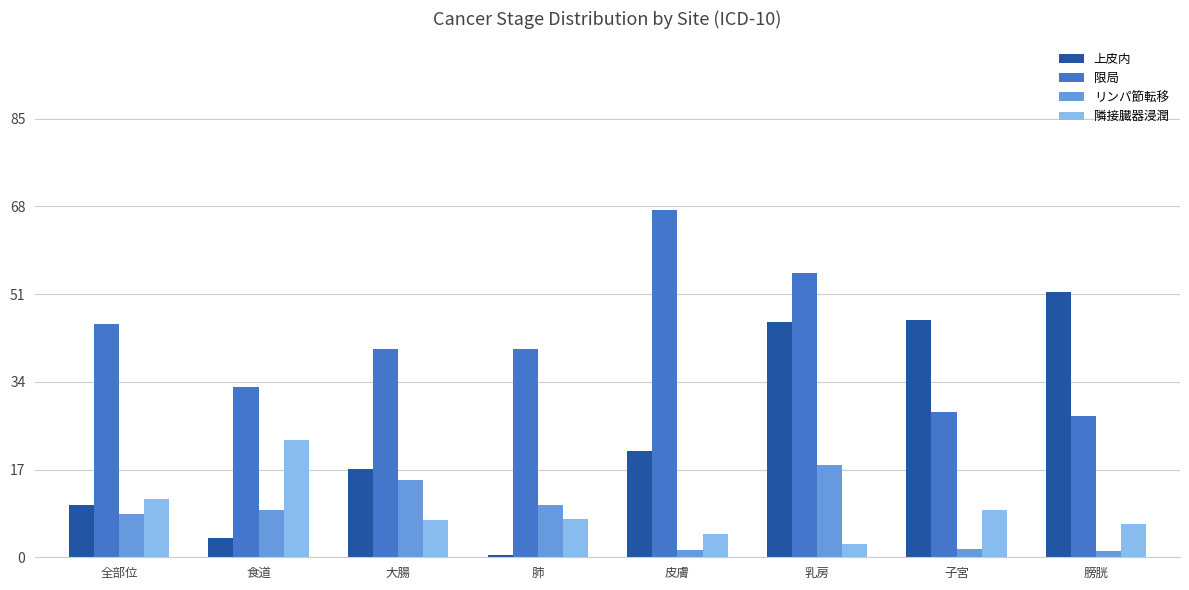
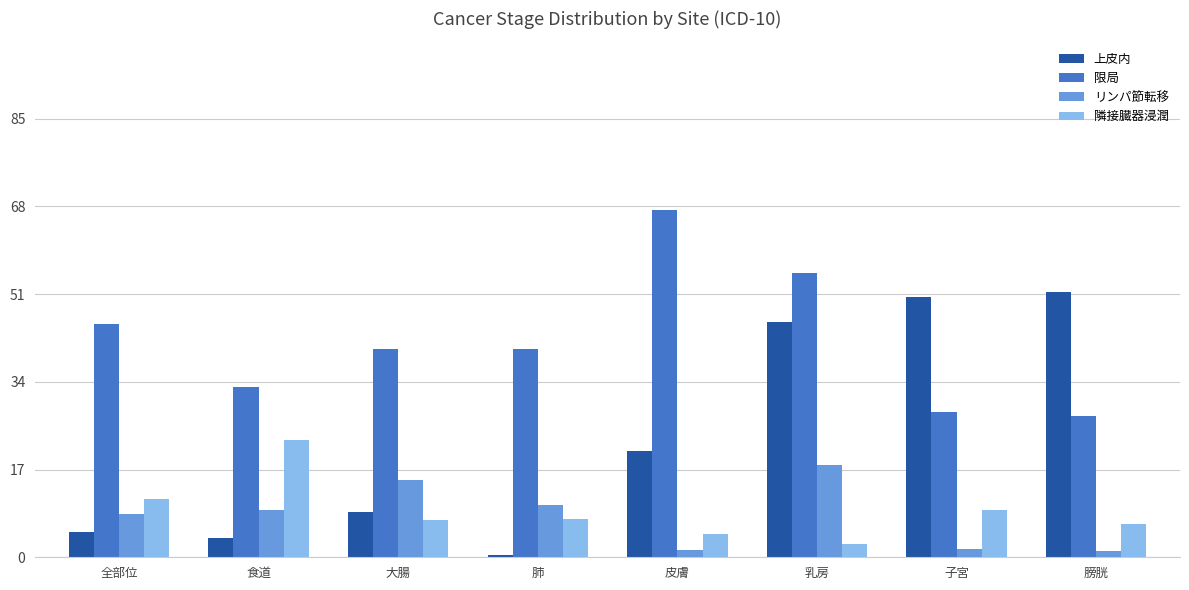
上皮内, 全部位: 10 -> 5
上皮内, 大腸: 17 -> 9
上皮内, 子宮: 46 -> 50
